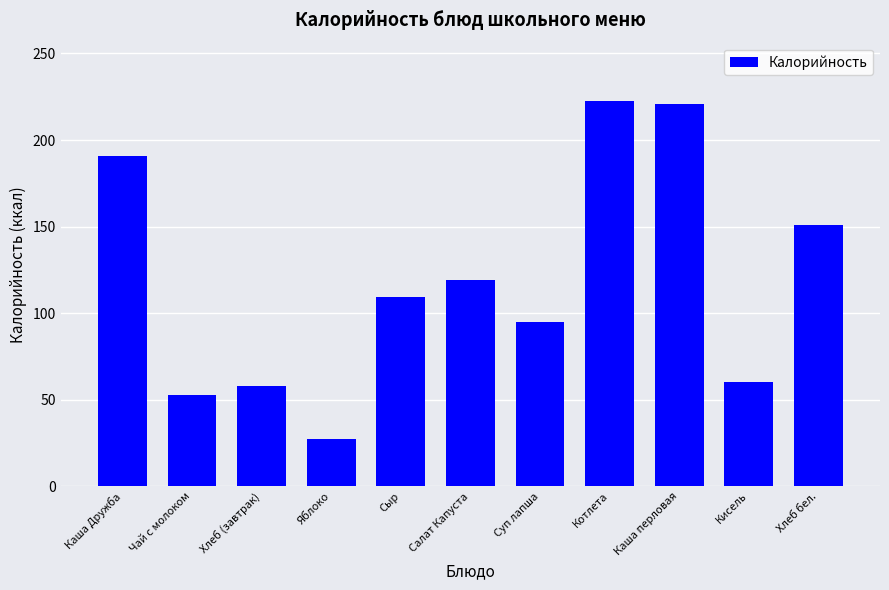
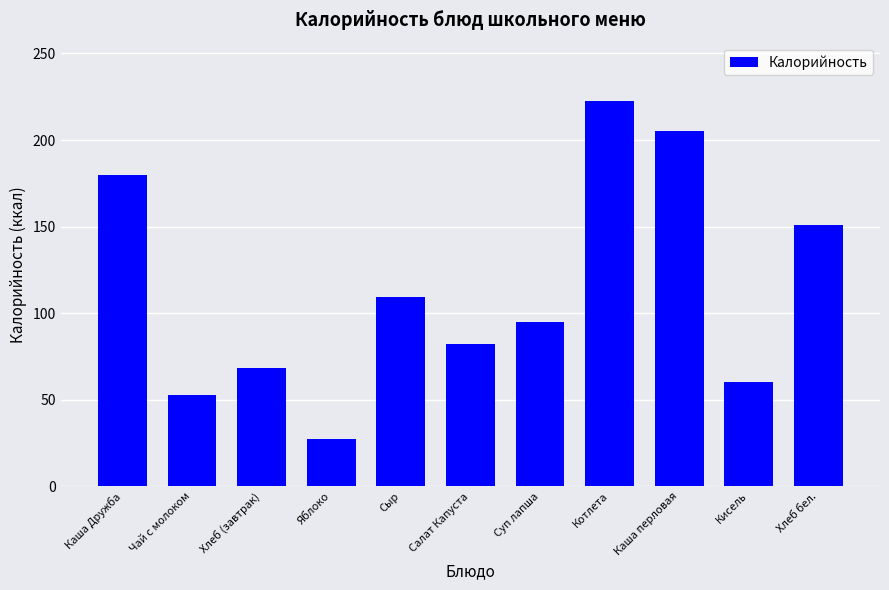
Каша Дружба: 191 -> 180
Хлеб (завтрак): 58 -> 68
Салат Капуста: 119 -> 83
Каша перловая: 221 -> 205
